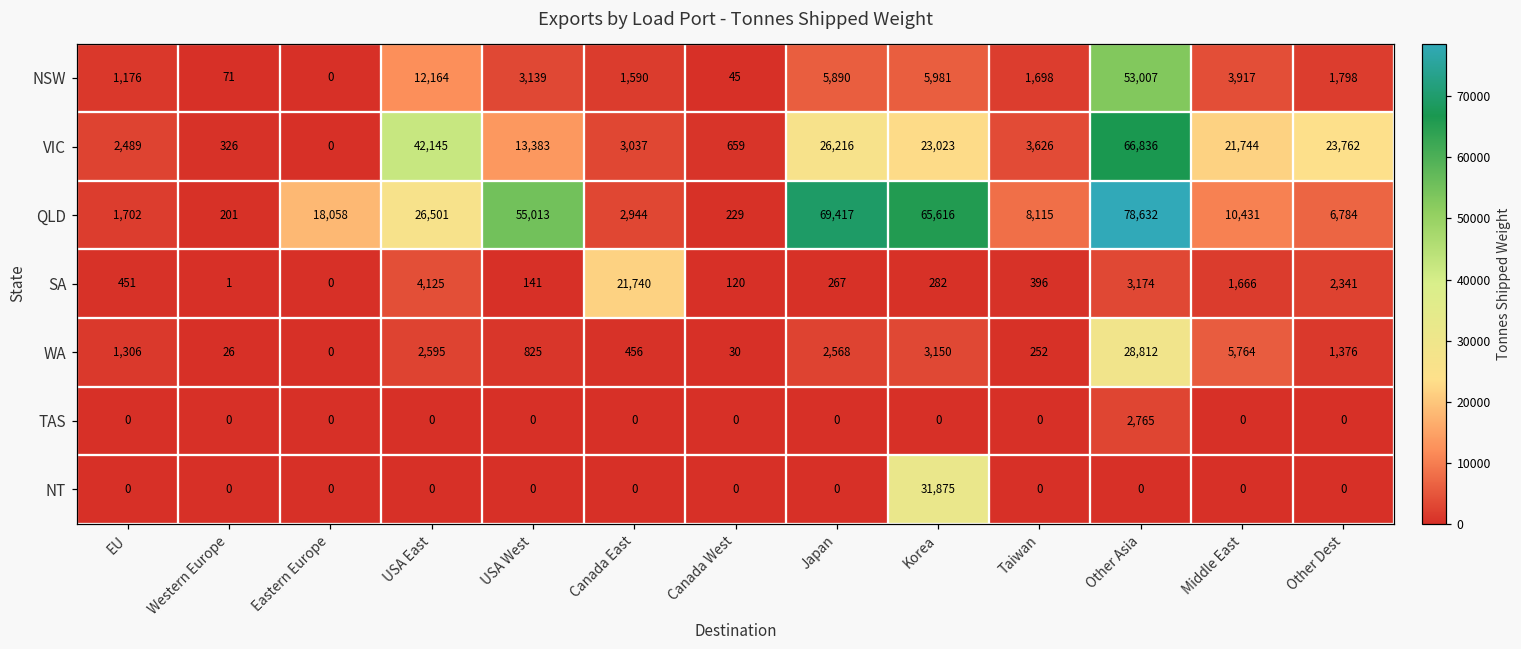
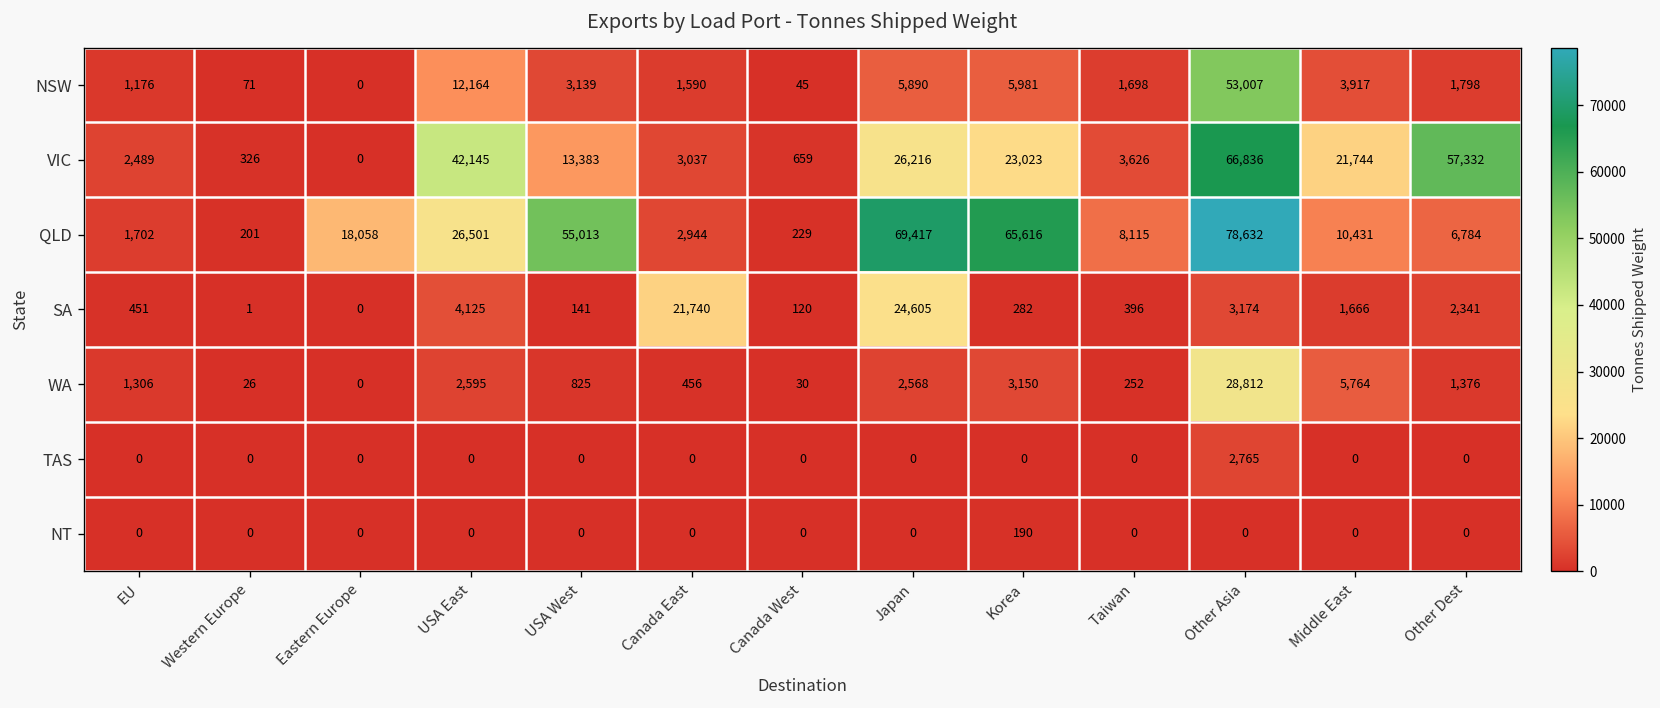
VIC, Other Dest: 23,762 -> 57,332
SA, Japan: 267 -> 24,605
NT, Korea: 31,875 -> 190
